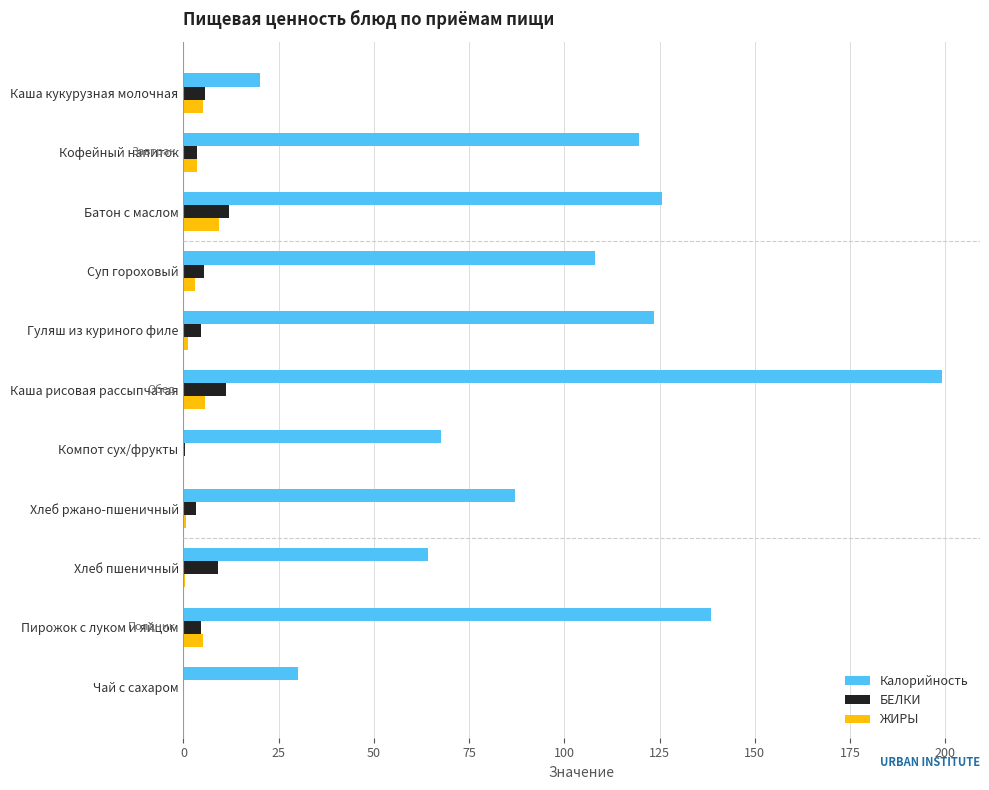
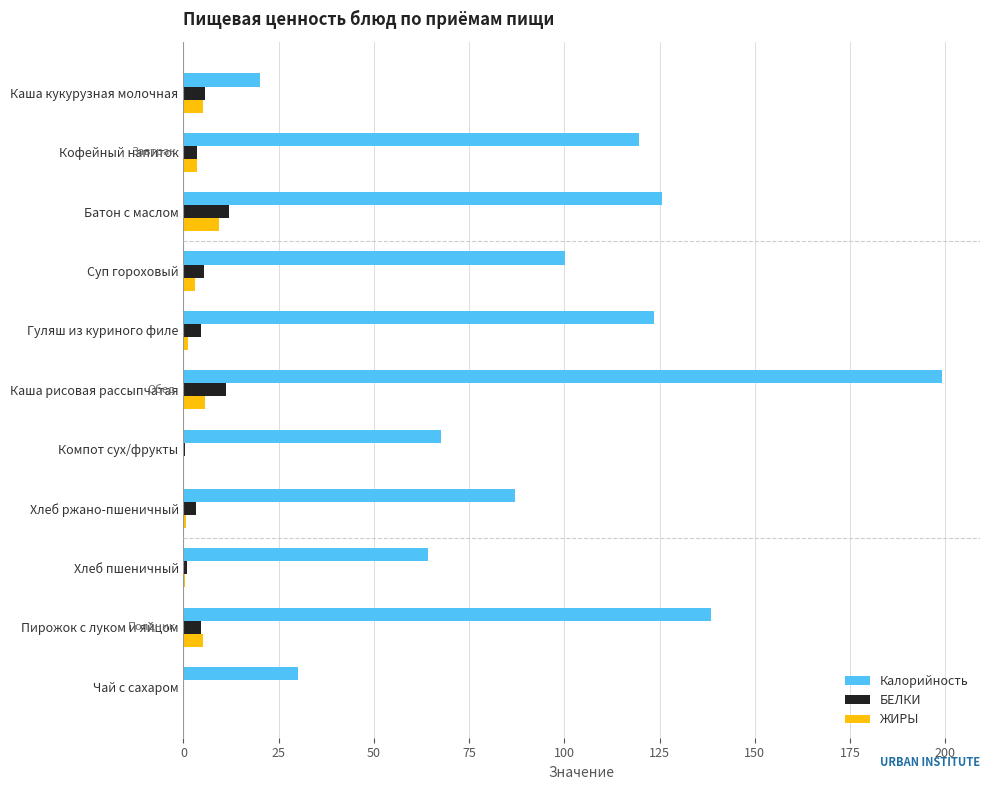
Калорийность, Суп гороховый: 108 -> 100
БЕЛКИ, Хлеб пшеничный: 9 -> 1
